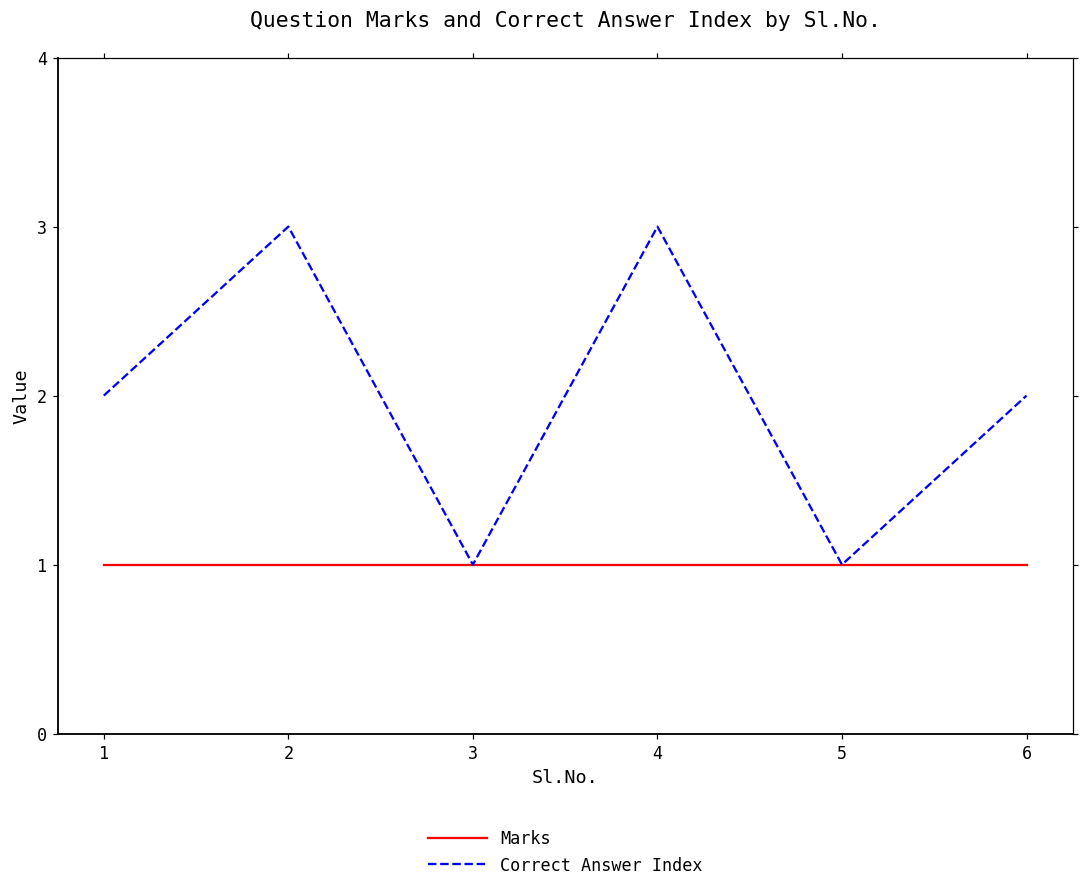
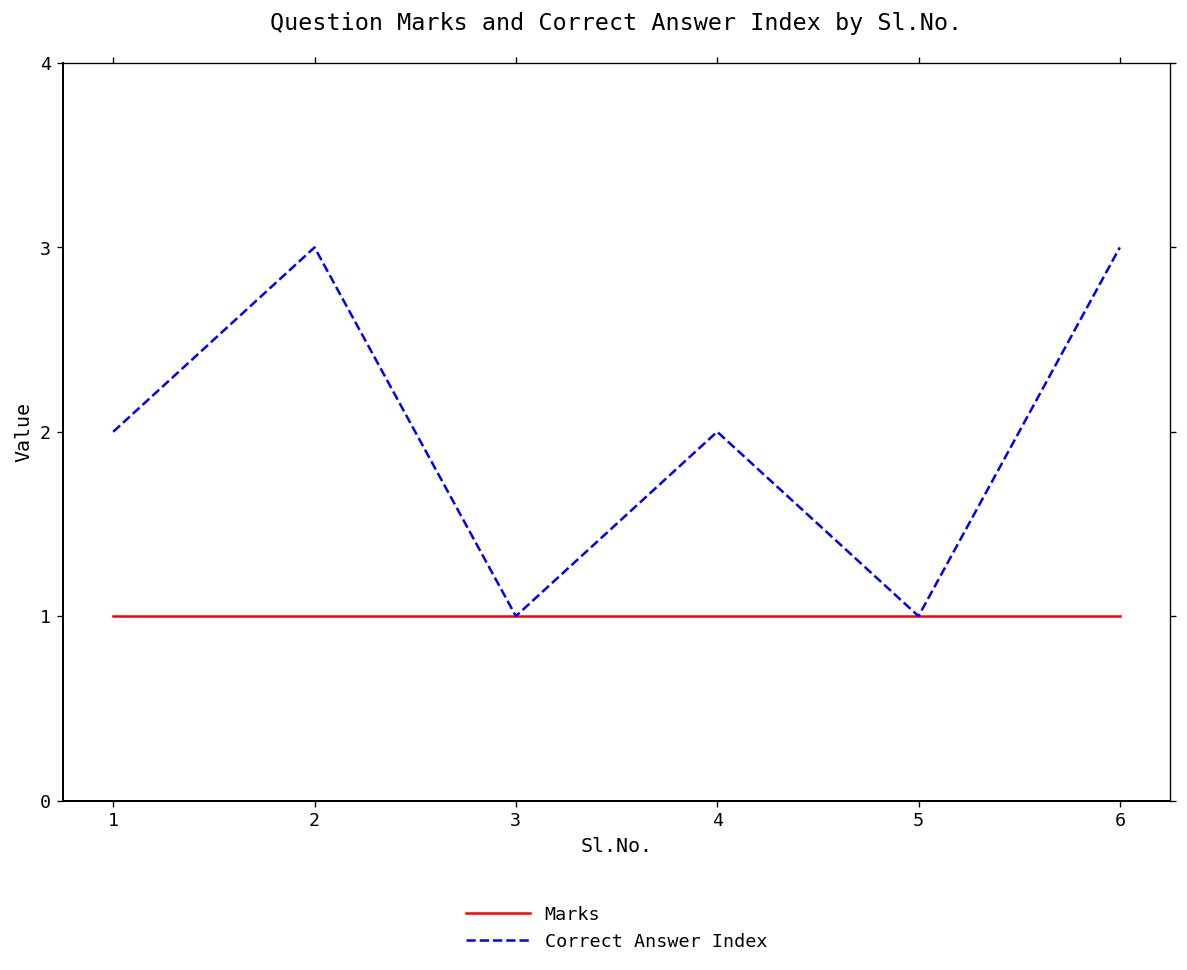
Correct Answer Index, 4: 3 -> 2
Correct Answer Index, 6: 2 -> 3
